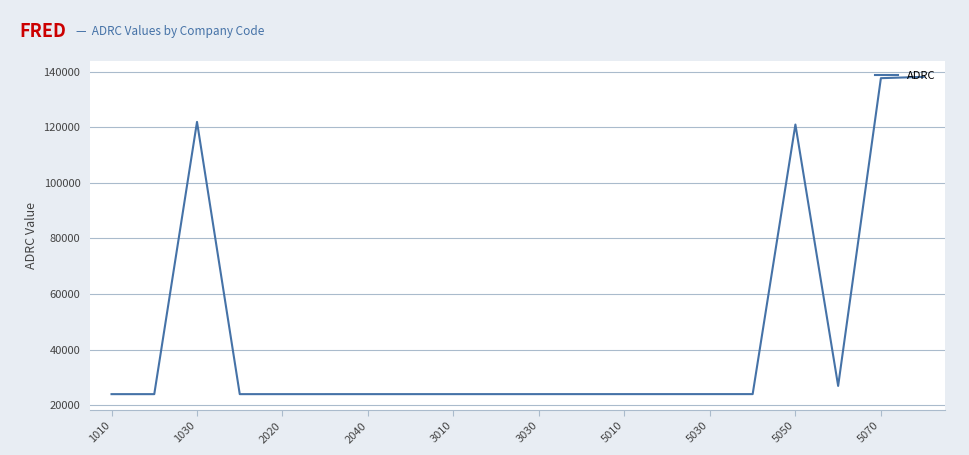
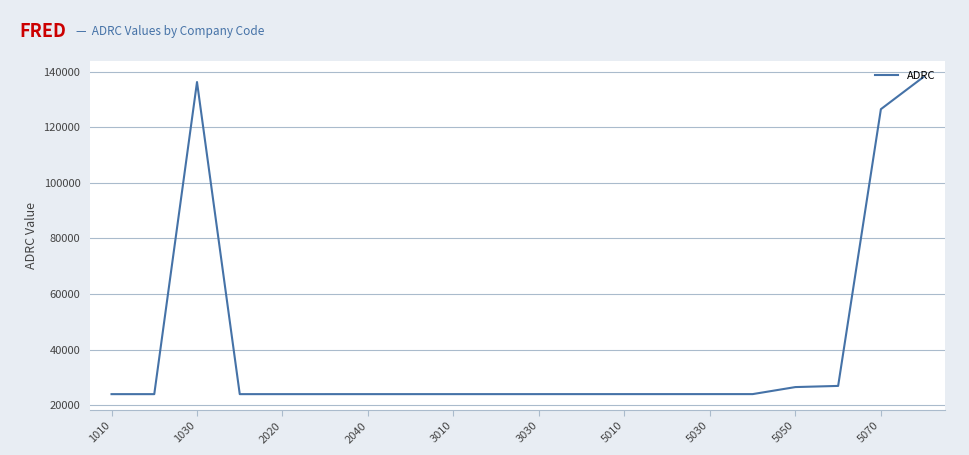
1030: 122000 -> 136000
5050: 121000 -> 27000
5070: 138000 -> 126000
